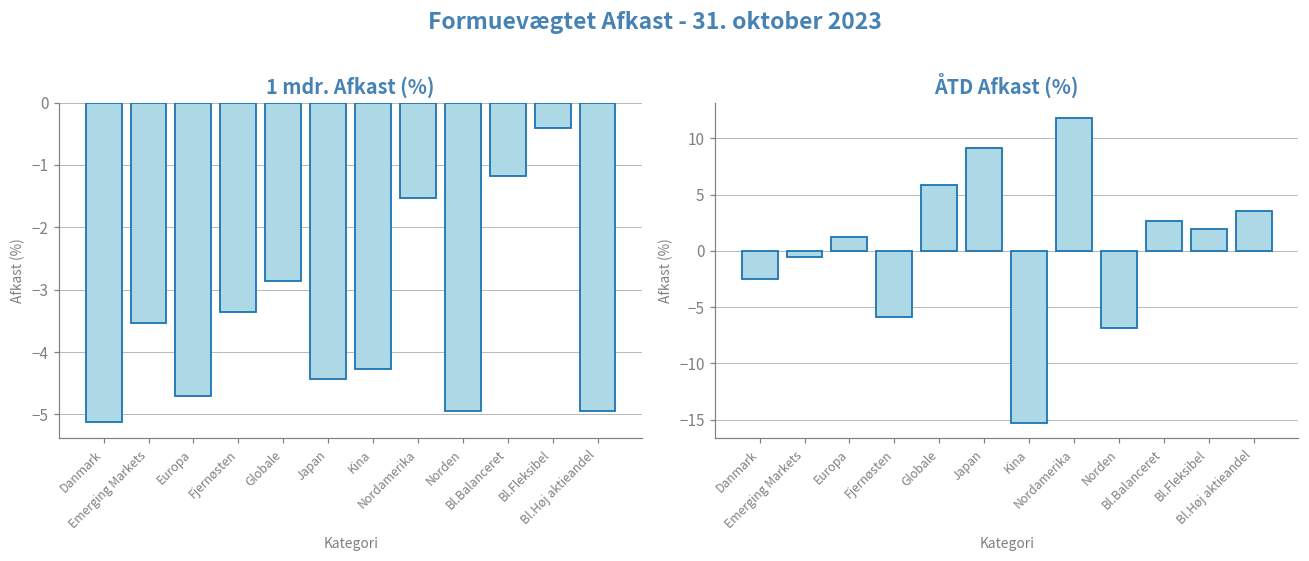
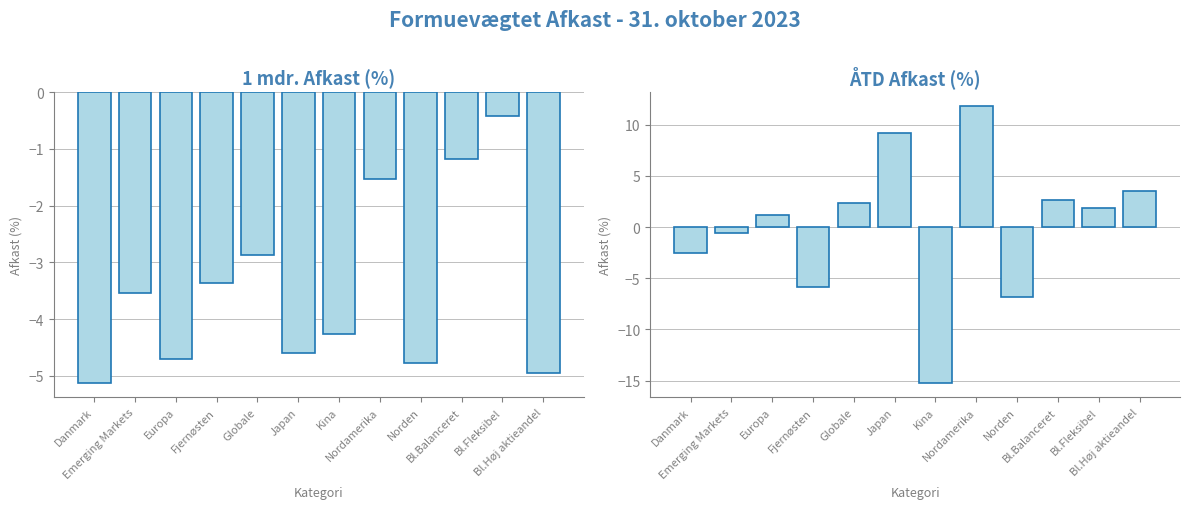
1 mdr. Afkast (%), Japan: -4.4 -> -4.6
1 mdr. Afkast (%), Norden: -4.9 -> -4.8
ÅTD Afkast (%), Globale: 5.9 -> 2.4
